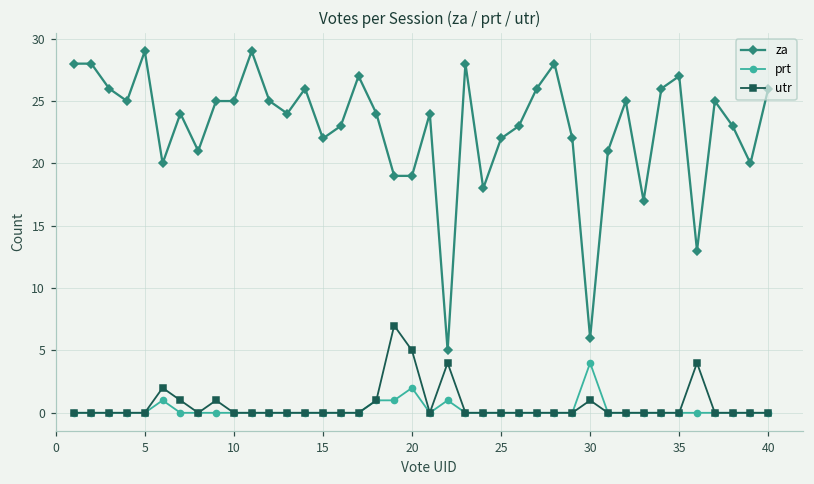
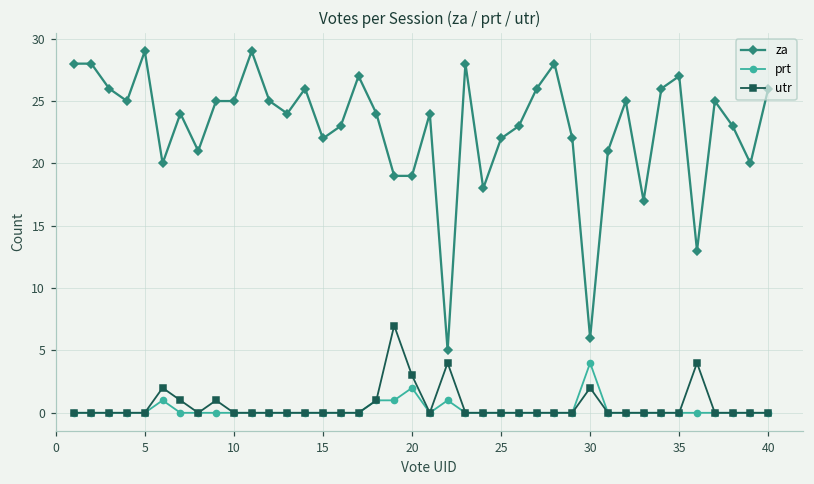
utr, 20: 5 -> 3
utr, 30: 1 -> 2
